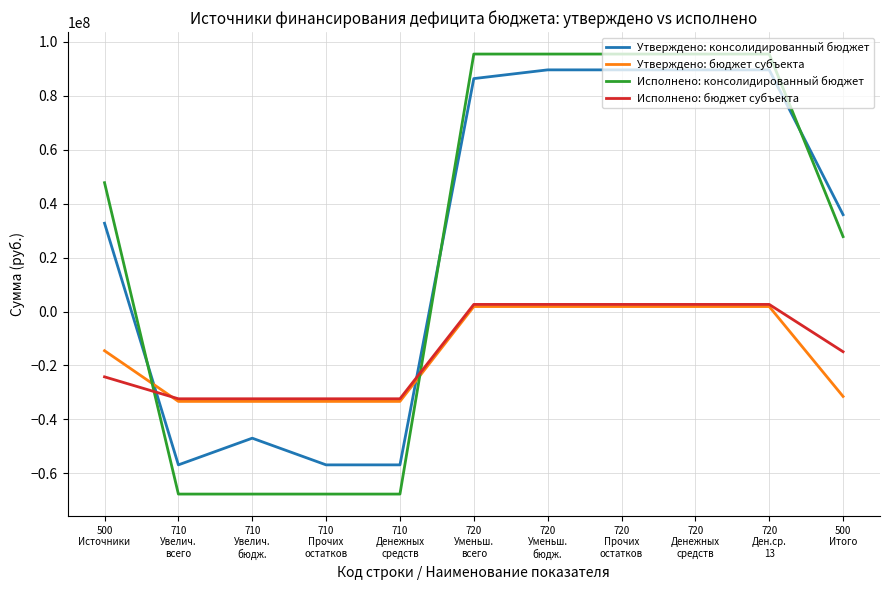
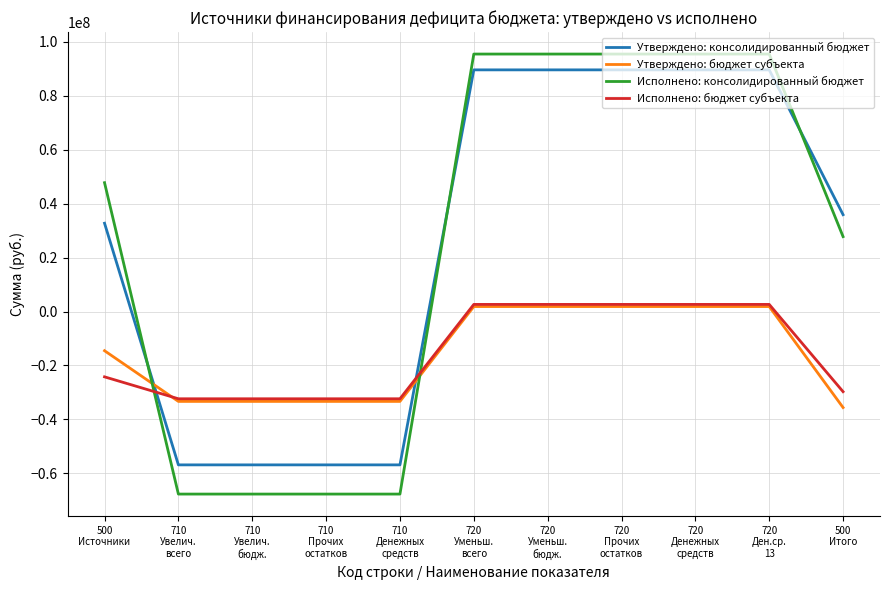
Утверждено: консолидированный бюджет, 710 Увелич. бюдж.: -47000000 -> -57000000
Утверждено: консолидированный бюджет, 720 Уменьш. всего: 86000000 -> 90000000
Утверждено: бюджет субъекта, 500 Итого: -31000000 -> -36000000
Исполнено: бюджет субъекта, 500 Итого: -15000000 -> -30000000
